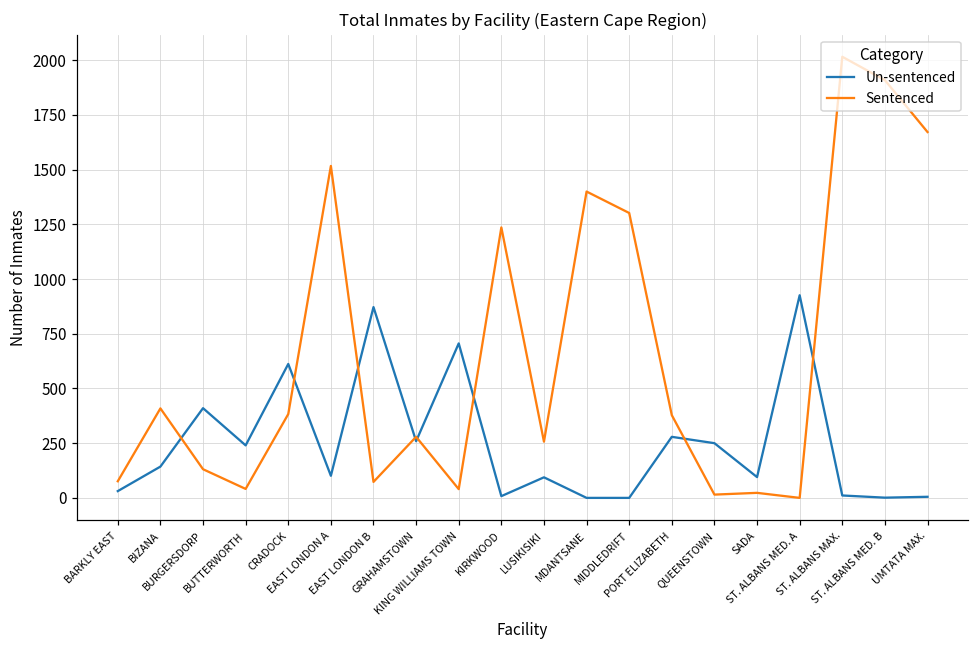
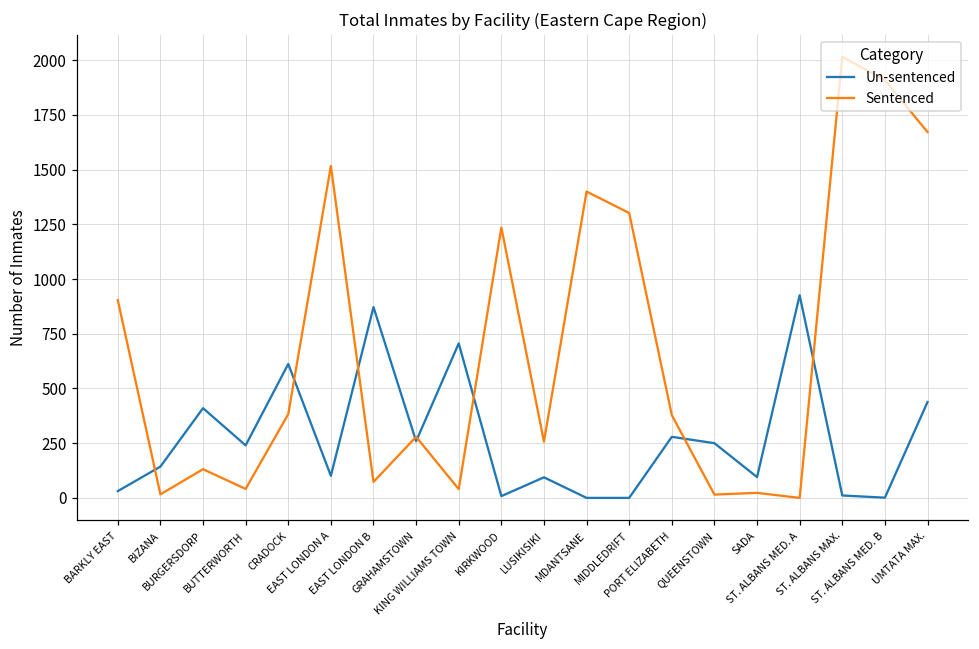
Sentenced, BARKLY EAST: 80 -> 900
Sentenced, BIZANA: 410 -> 20
Un-sentenced, UMTATA MAX.: 10 -> 440
